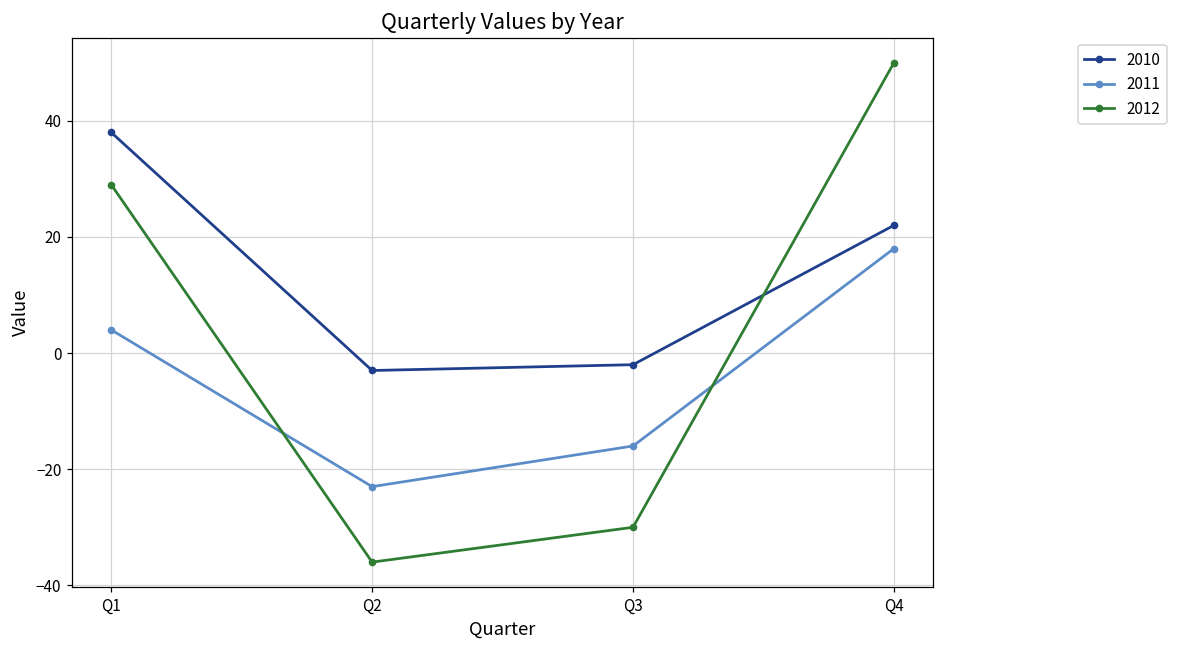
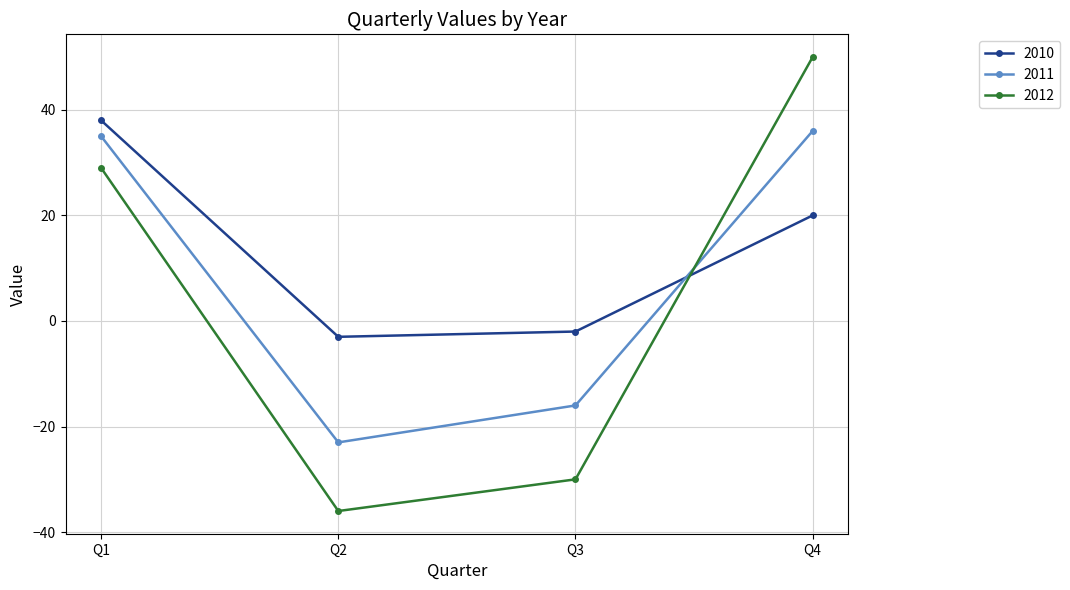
2011, Q1: 4 -> 35
2010, Q4: 22 -> 20
2011, Q4: 18 -> 36
